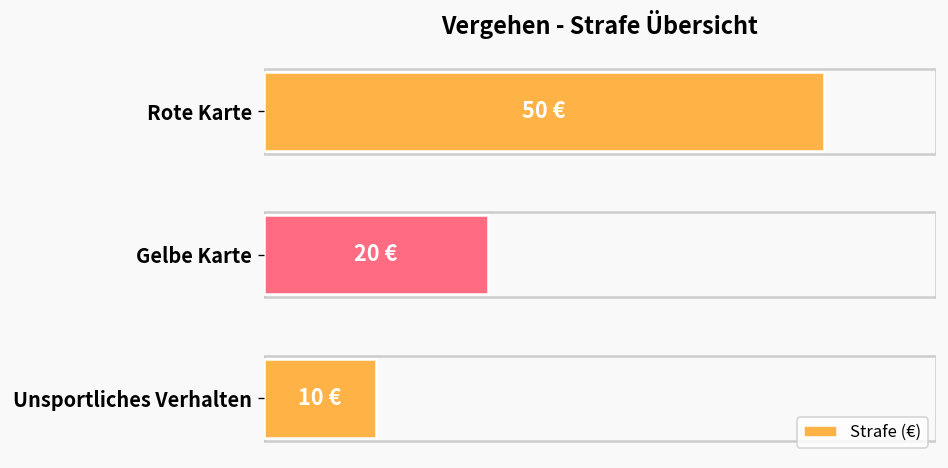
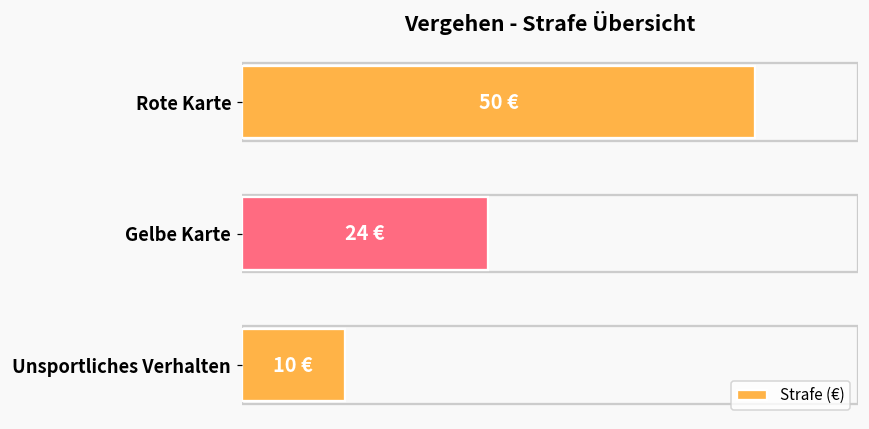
Gelbe Karte: 20 -> 24
